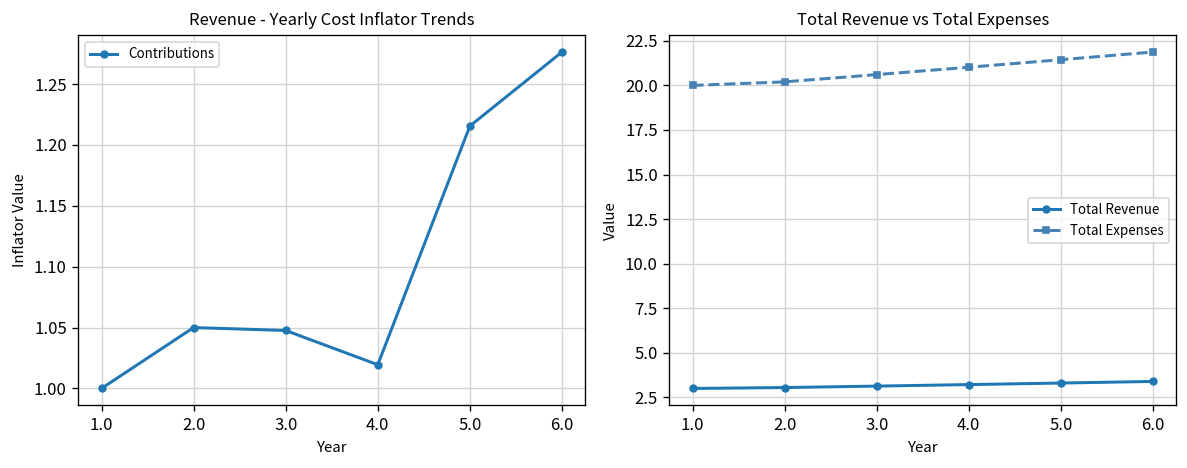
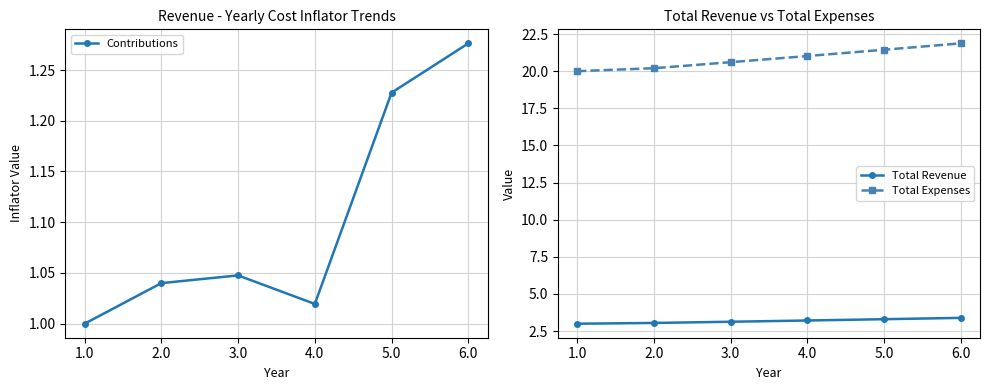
Revenue - Yearly Cost Inflator Trends, 2.0: 1.05 -> 1.04
Revenue - Yearly Cost Inflator Trends, 5.0: 1.216 -> 1.228
